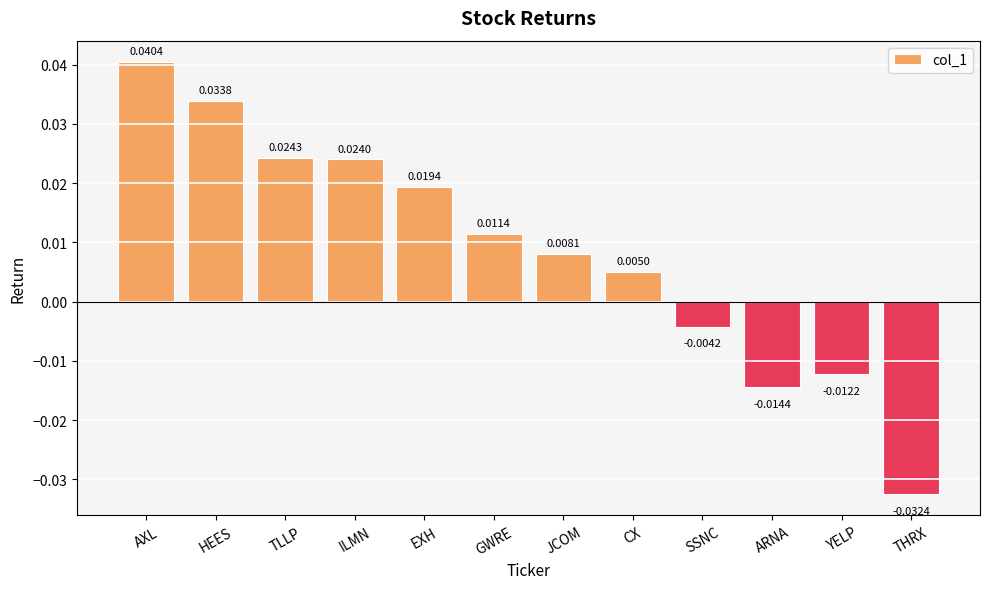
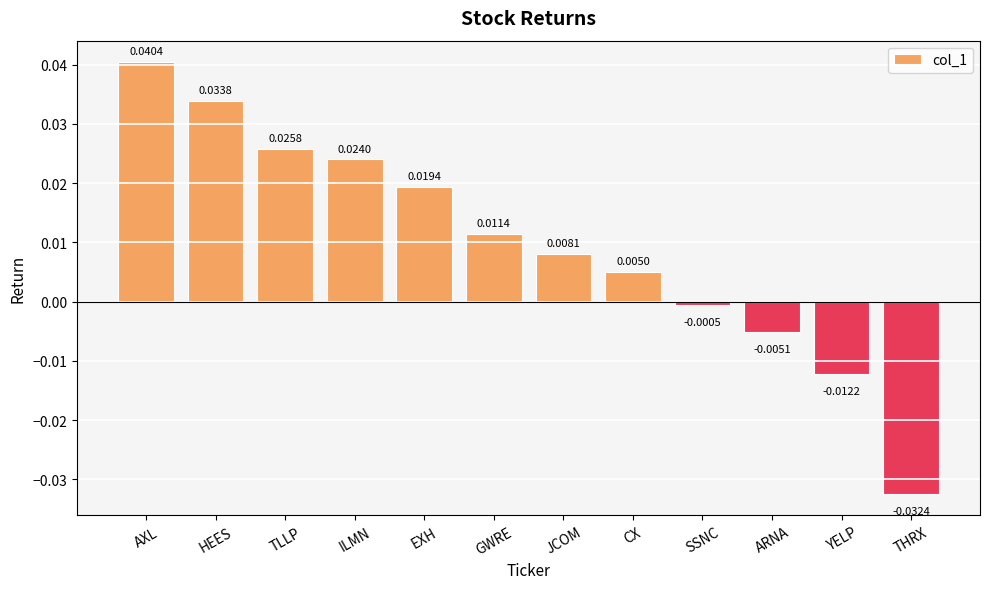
TLLP: 0.0243 -> 0.0258
SSNC: -0.0042 -> -0.0005
ARNA: -0.0144 -> -0.0051
